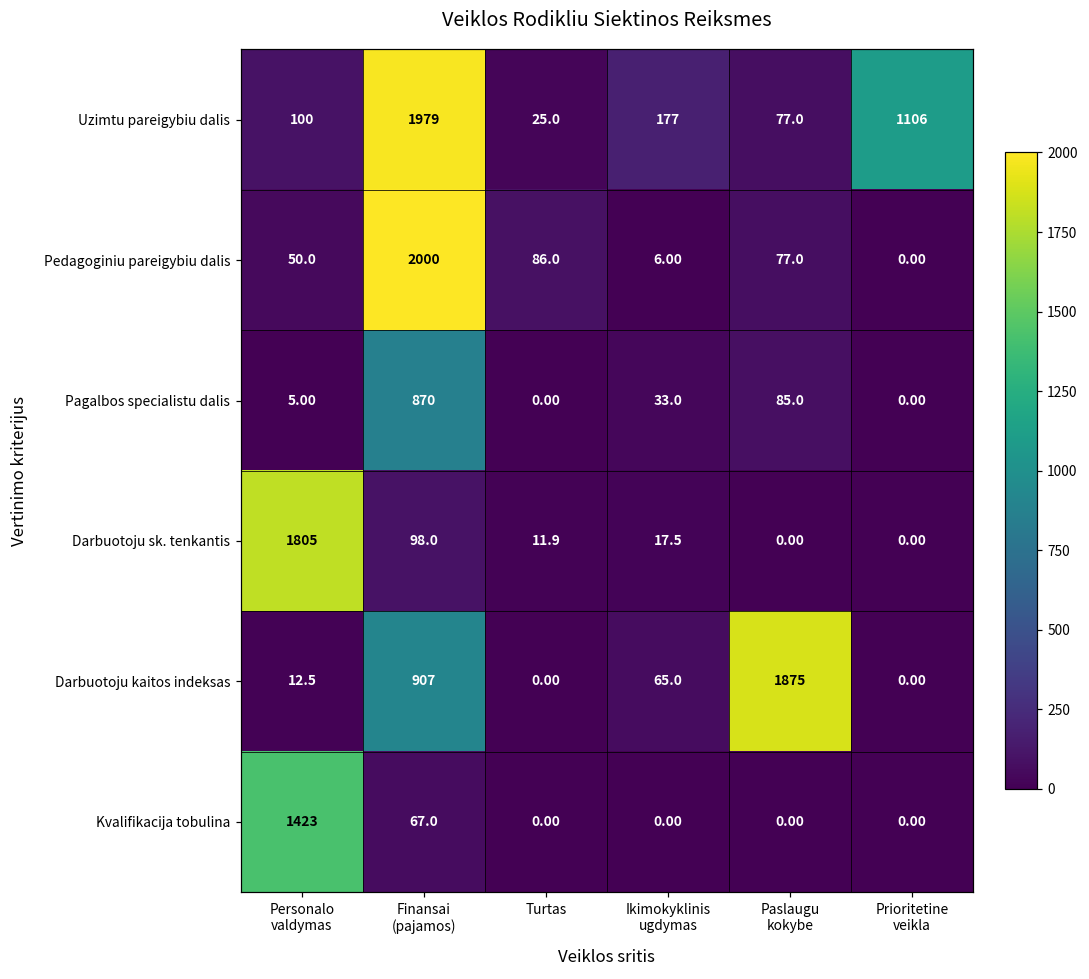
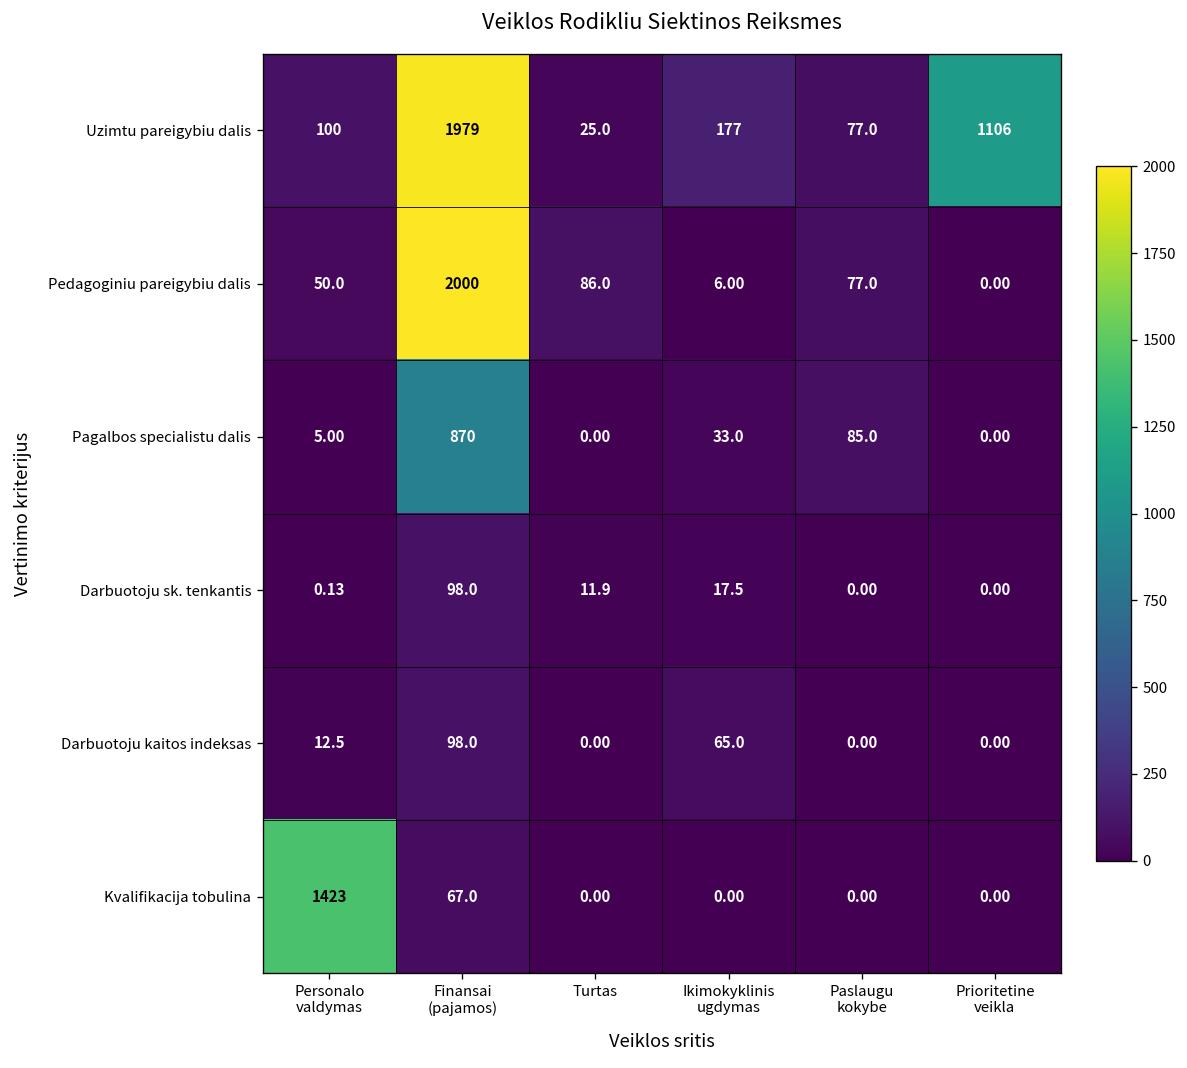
Darbuotoju sk. tenkantis, Personalo valdymas: 1805 -> 0.13
Darbuotoju kaitos indeksas, Finansai (pajamos): 907 -> 98.0
Darbuotoju kaitos indeksas, Paslaugu kokybe: 1875 -> 0.00
